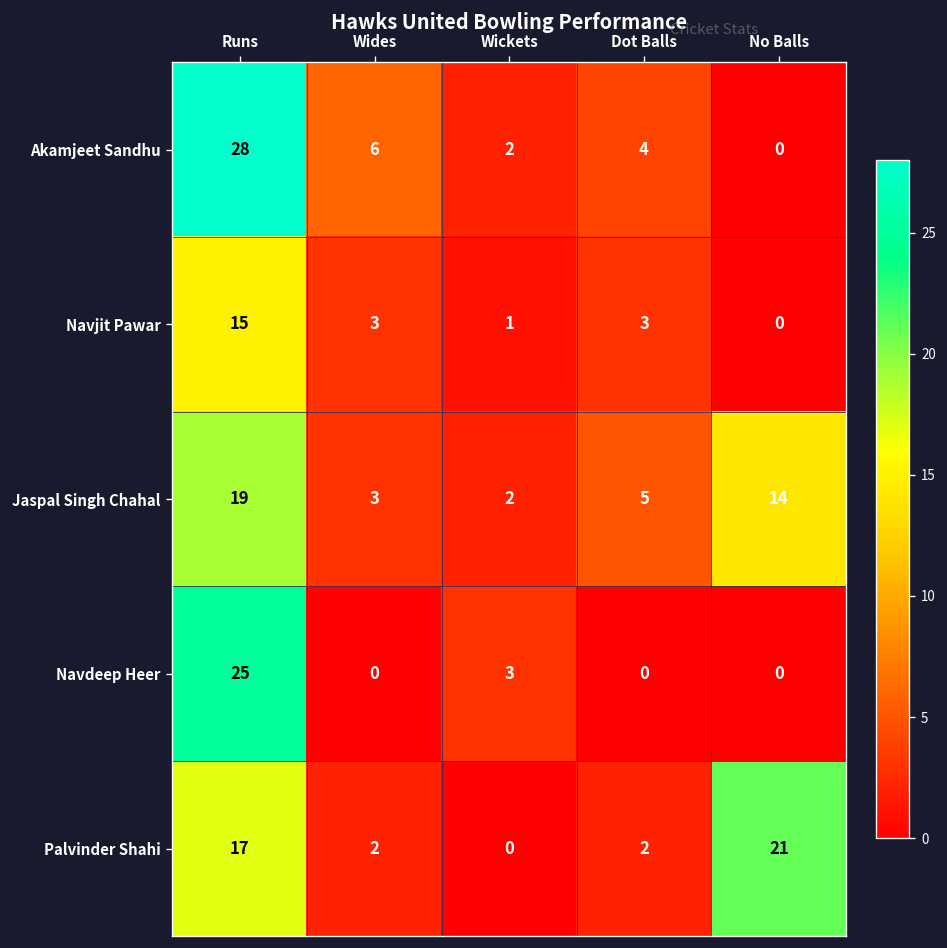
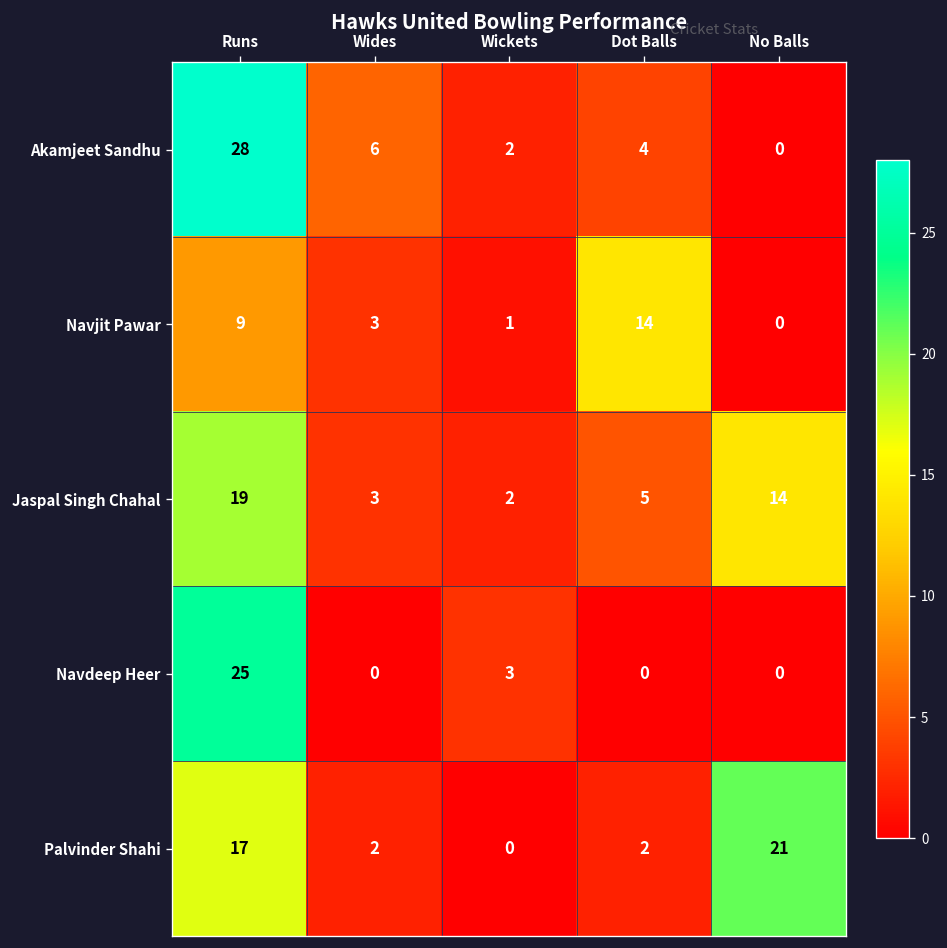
Navjit Pawar, Runs: 15 -> 9
Navjit Pawar, Dot Balls: 3 -> 14
